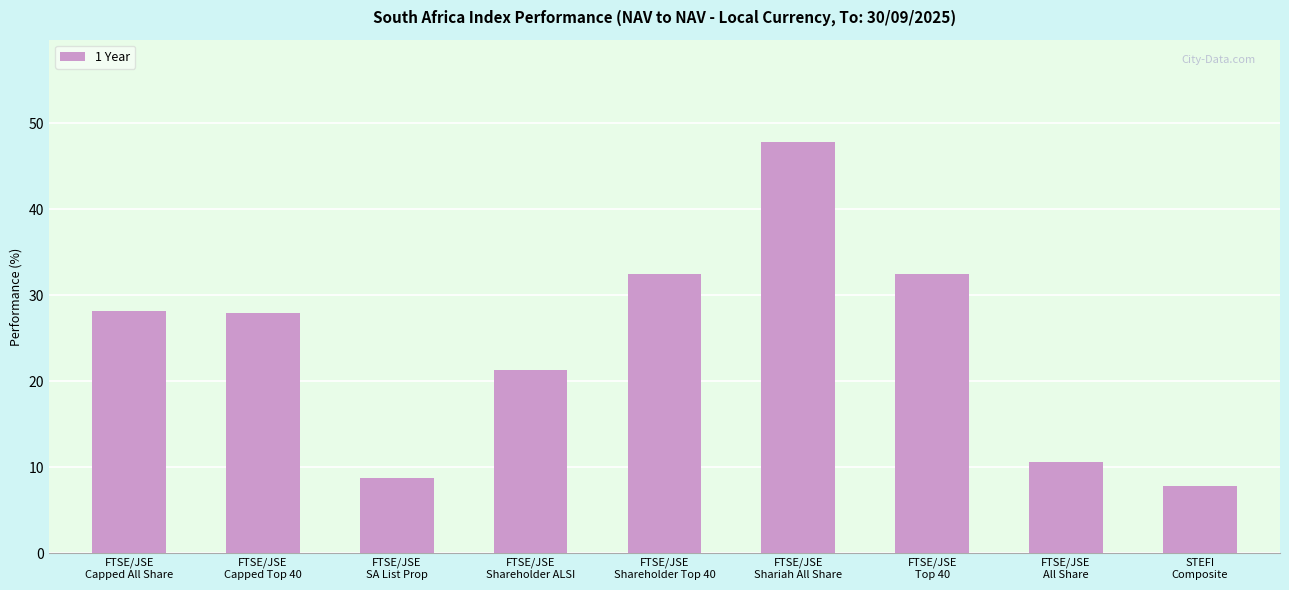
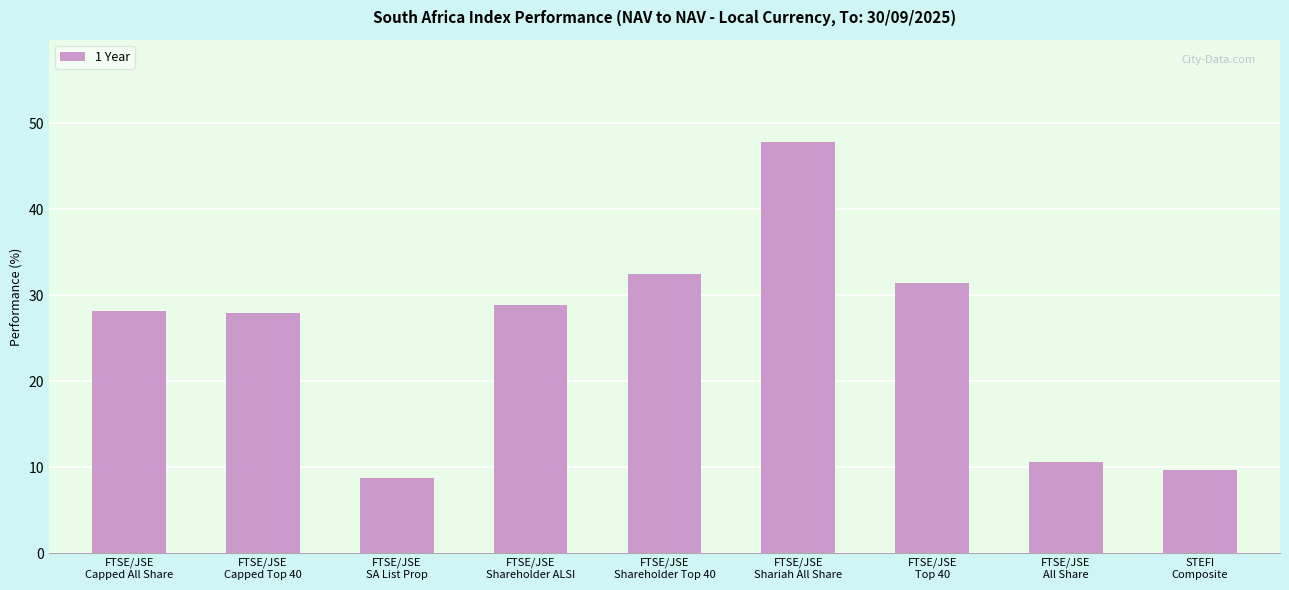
FTSE/JSE Shareholder ALSI: 21 -> 29
FTSE/JSE Top 40: 33 -> 31
STEFI Composite: 8 -> 10
